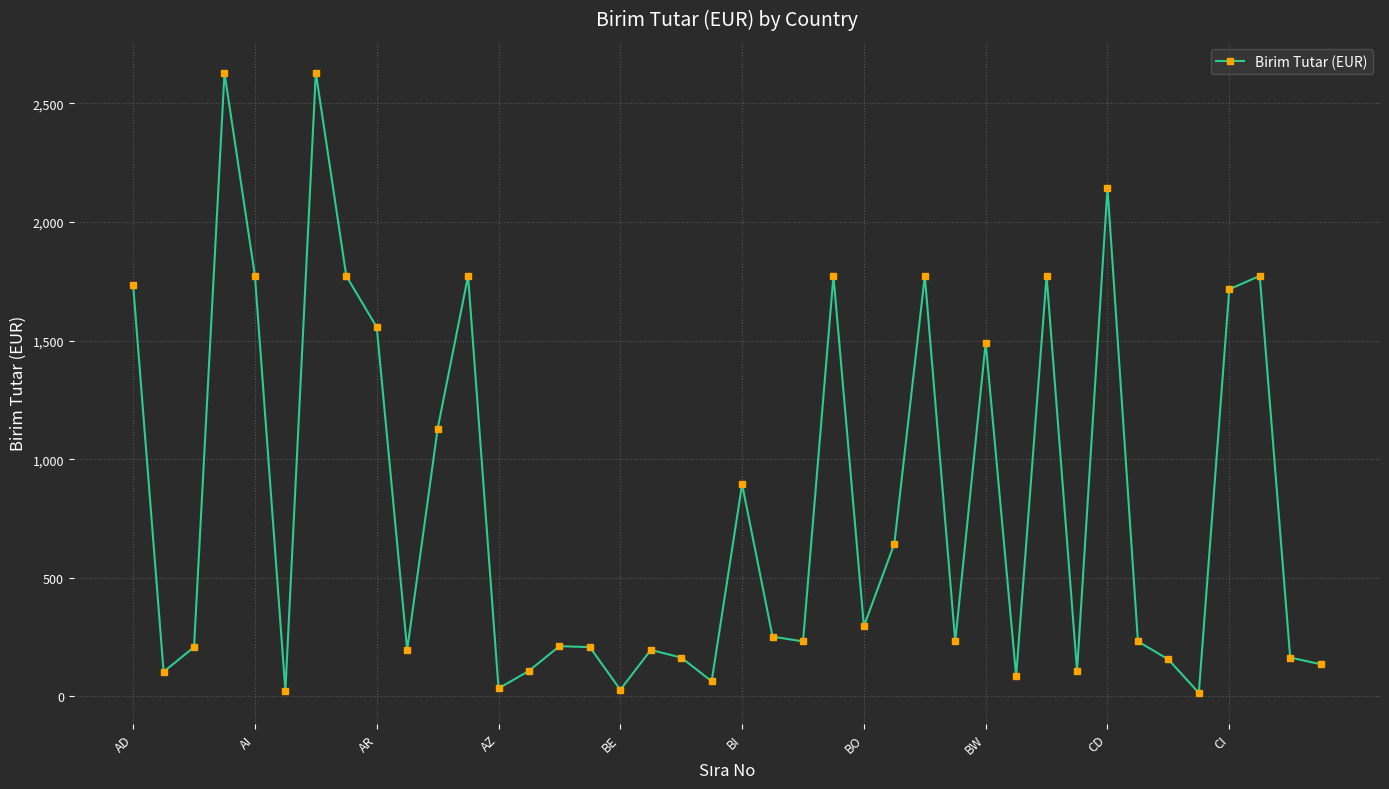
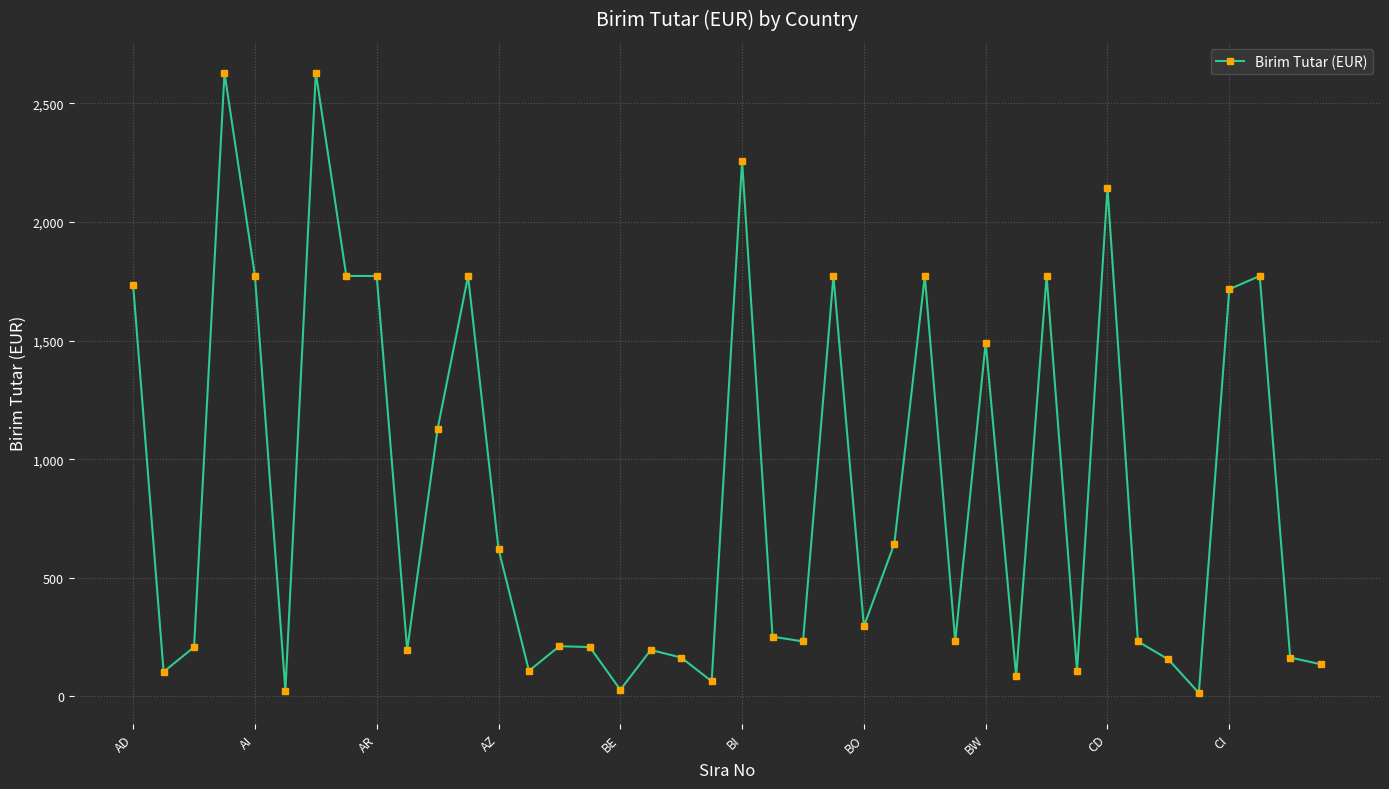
AR: 1,560 -> 1,770
AZ: 30 -> 620
BI: 890 -> 2,260
